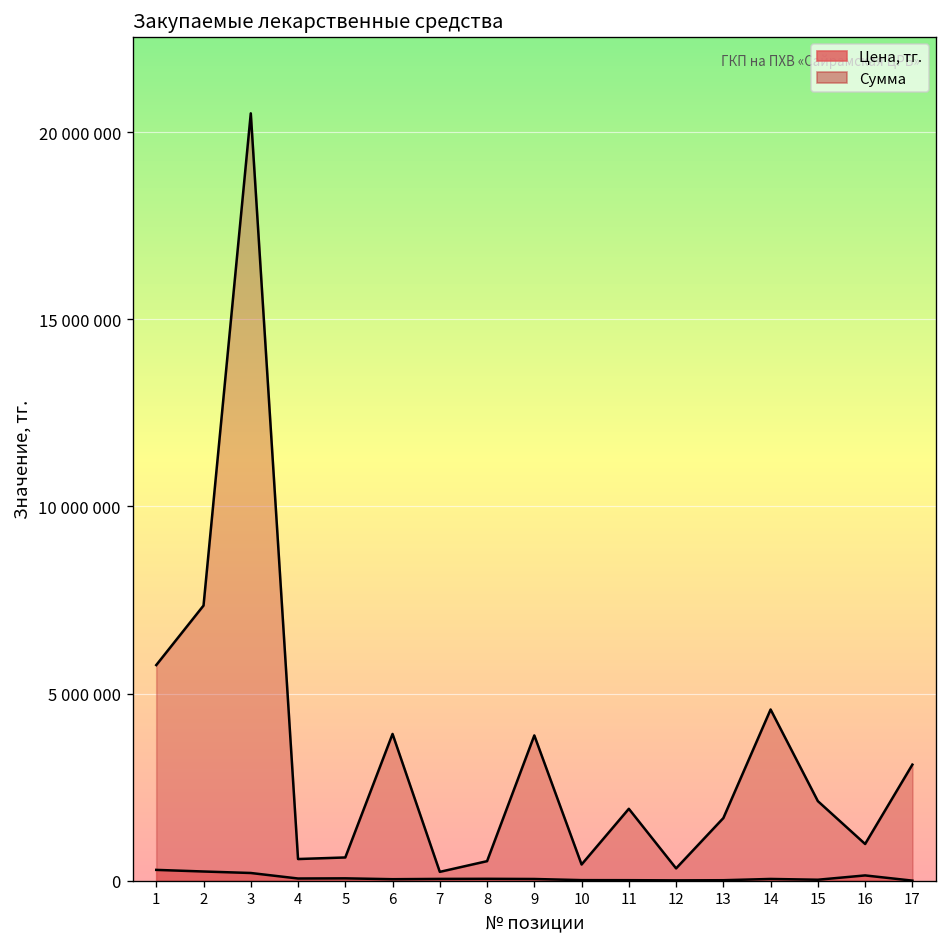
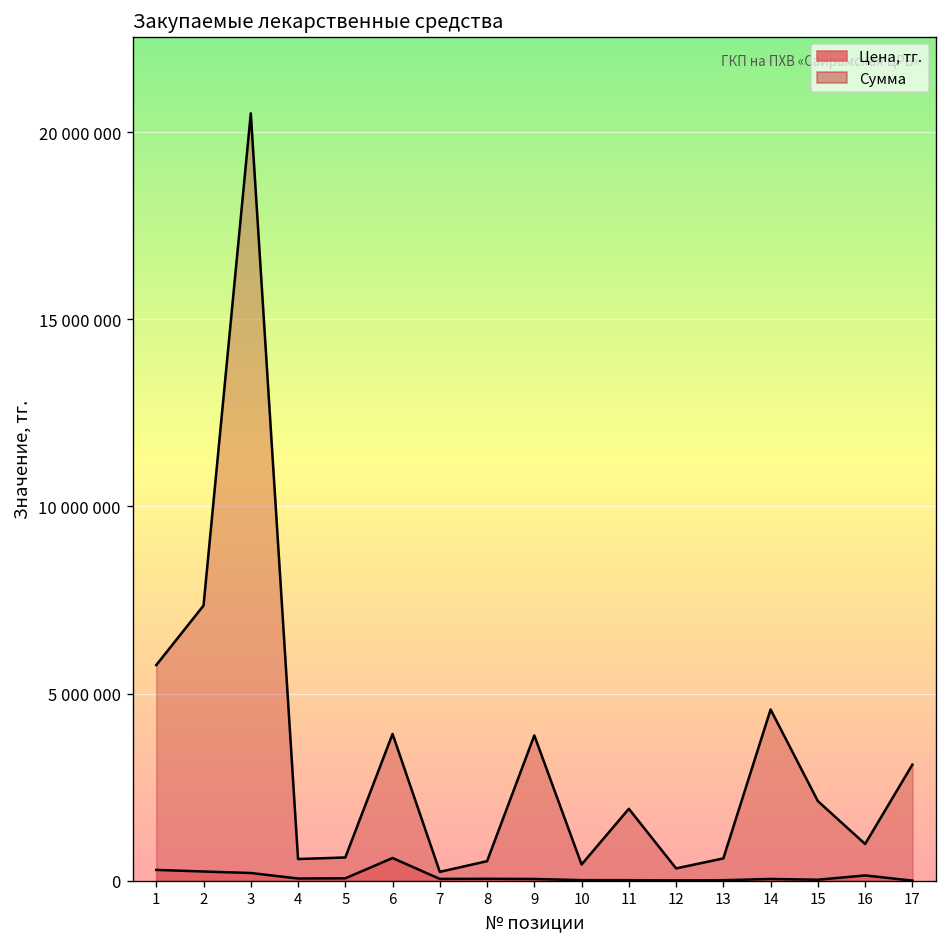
Цена, тг., 6: 0 -> 600000
Сумма, 13: 1700000 -> 600000
